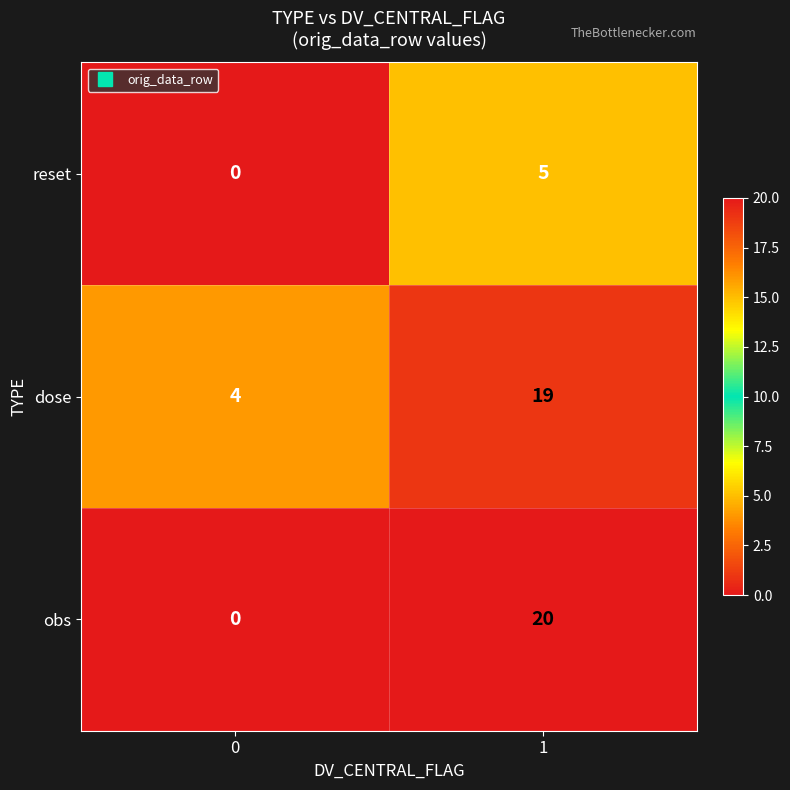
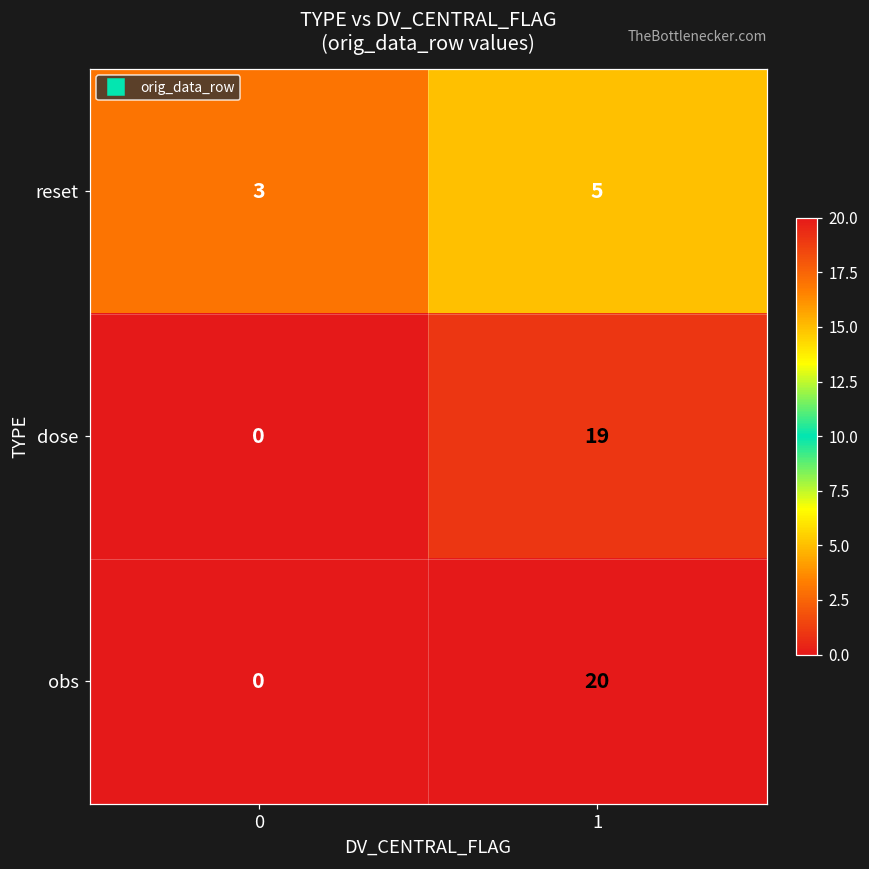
reset, 0: 0 -> 3
dose, 0: 4 -> 0
